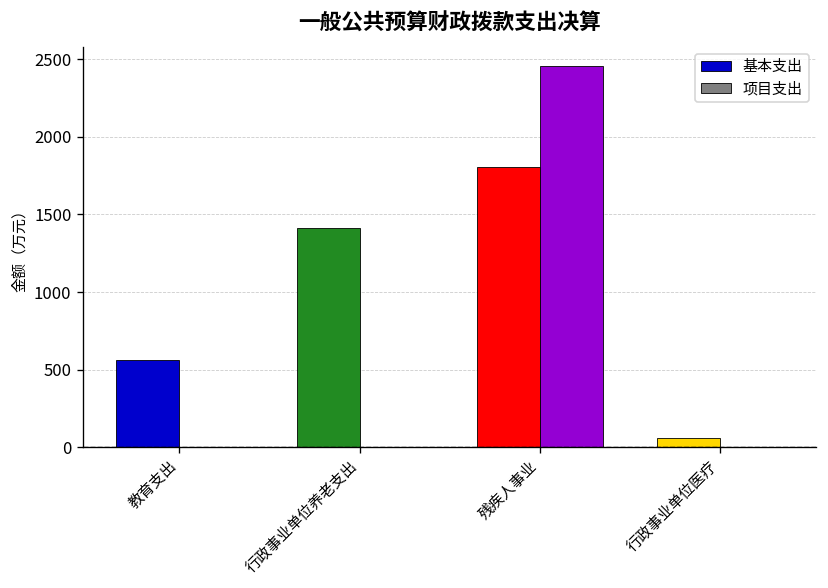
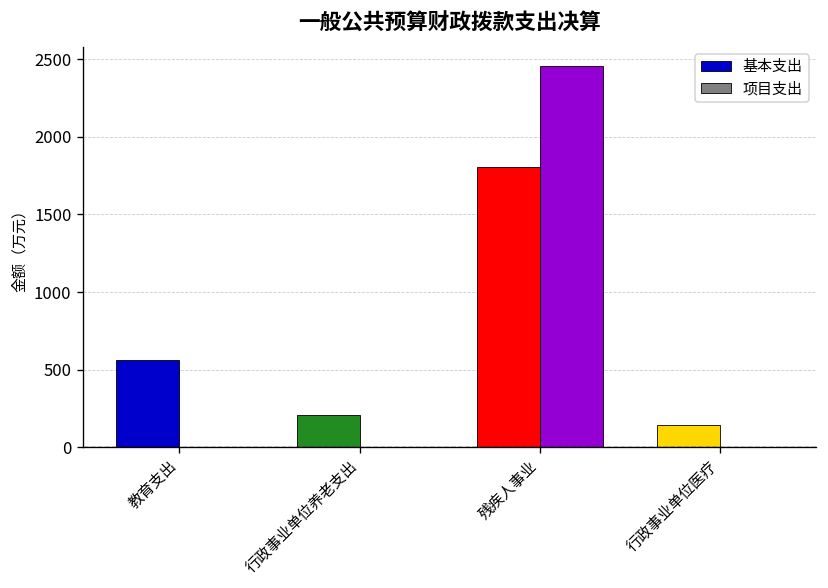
基本支出, 行政事业单位养老支出: 1420 -> 210
基本支出, 行政事业单位医疗: 60 -> 140
